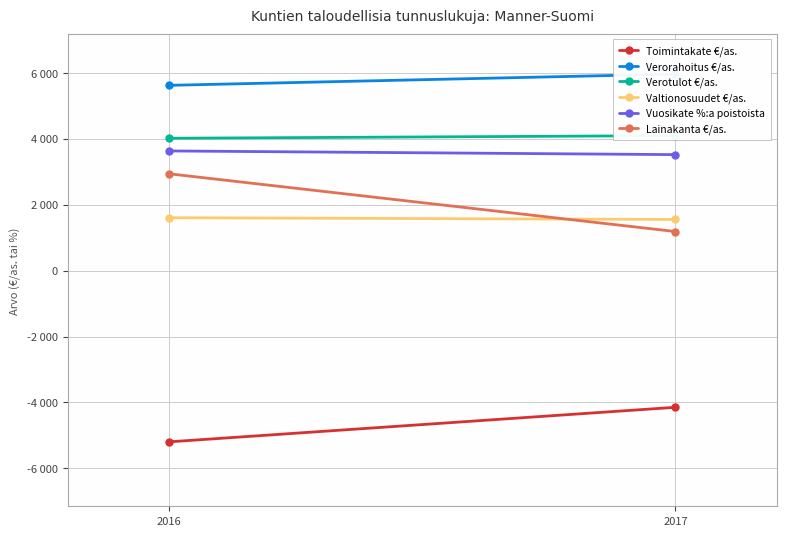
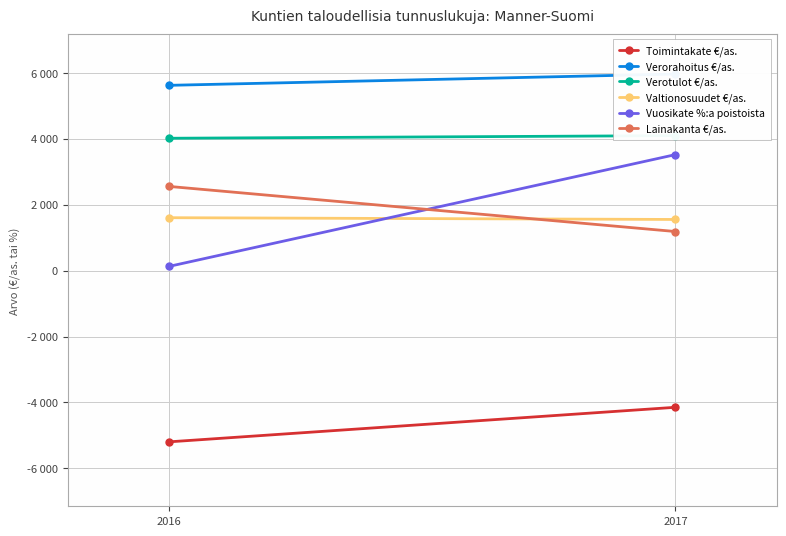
Vuosikate %:a poistoista, 2016: 3600 -> 100
Lainakanta €/as., 2016: 2900 -> 2600
